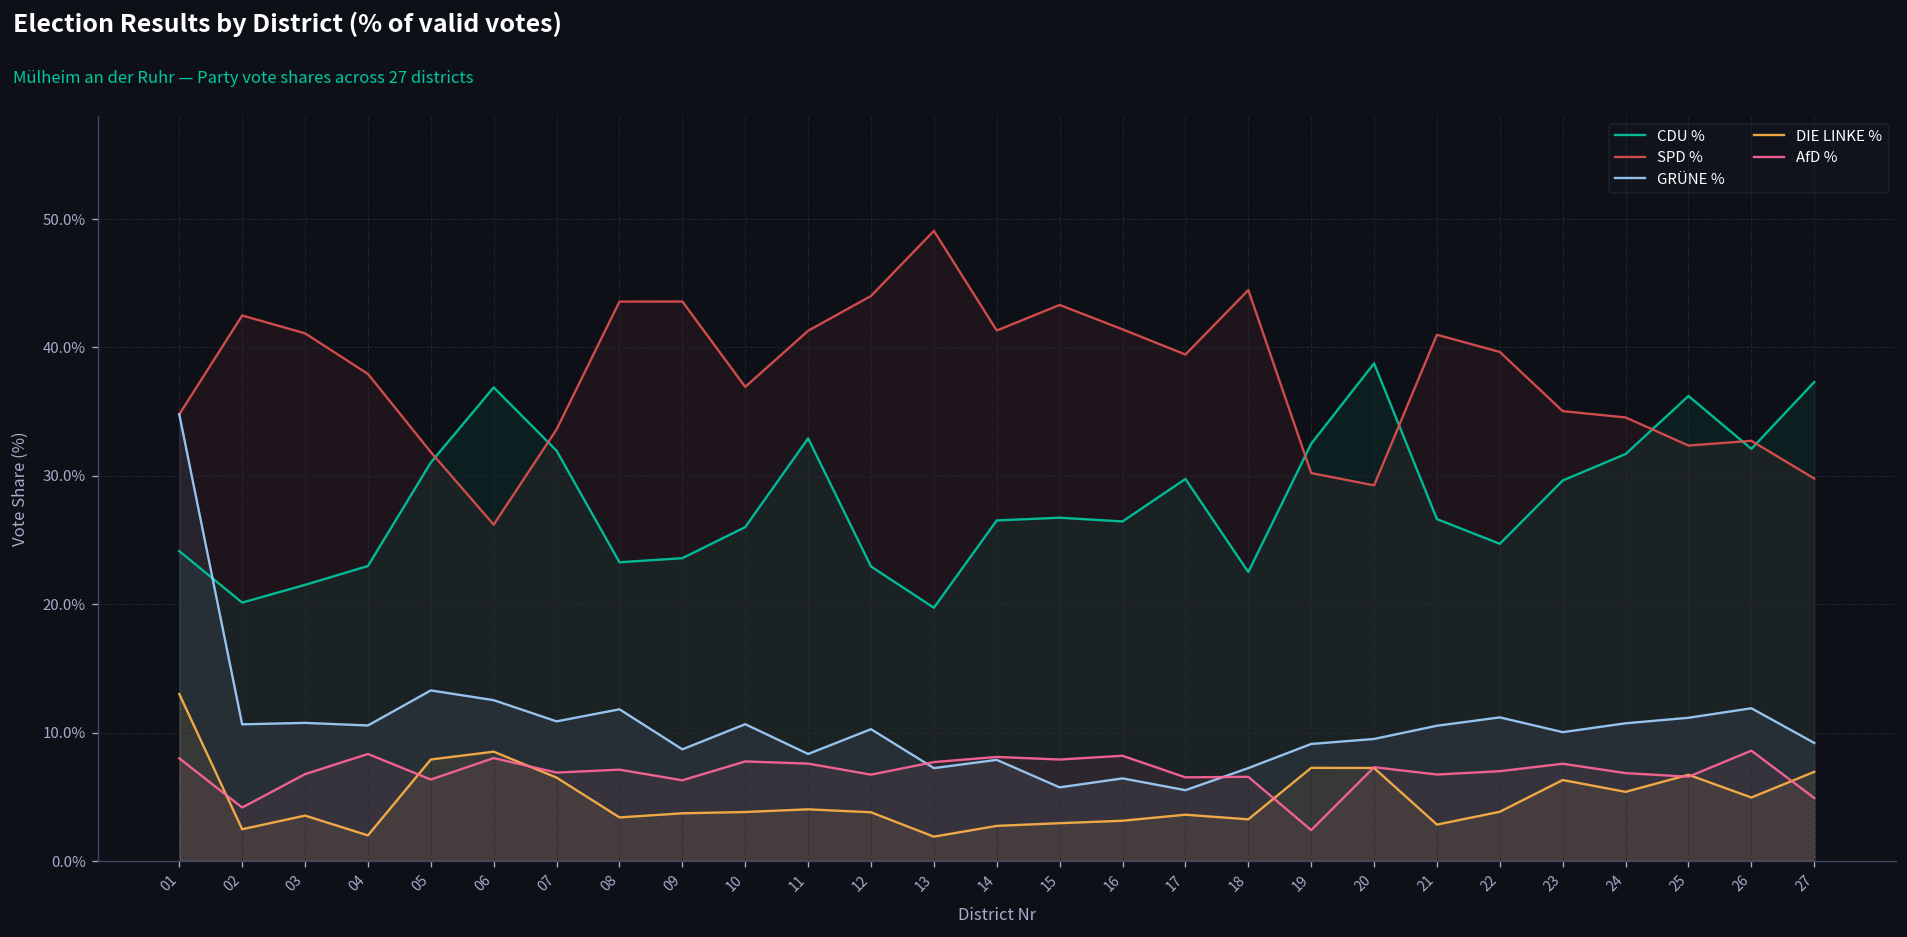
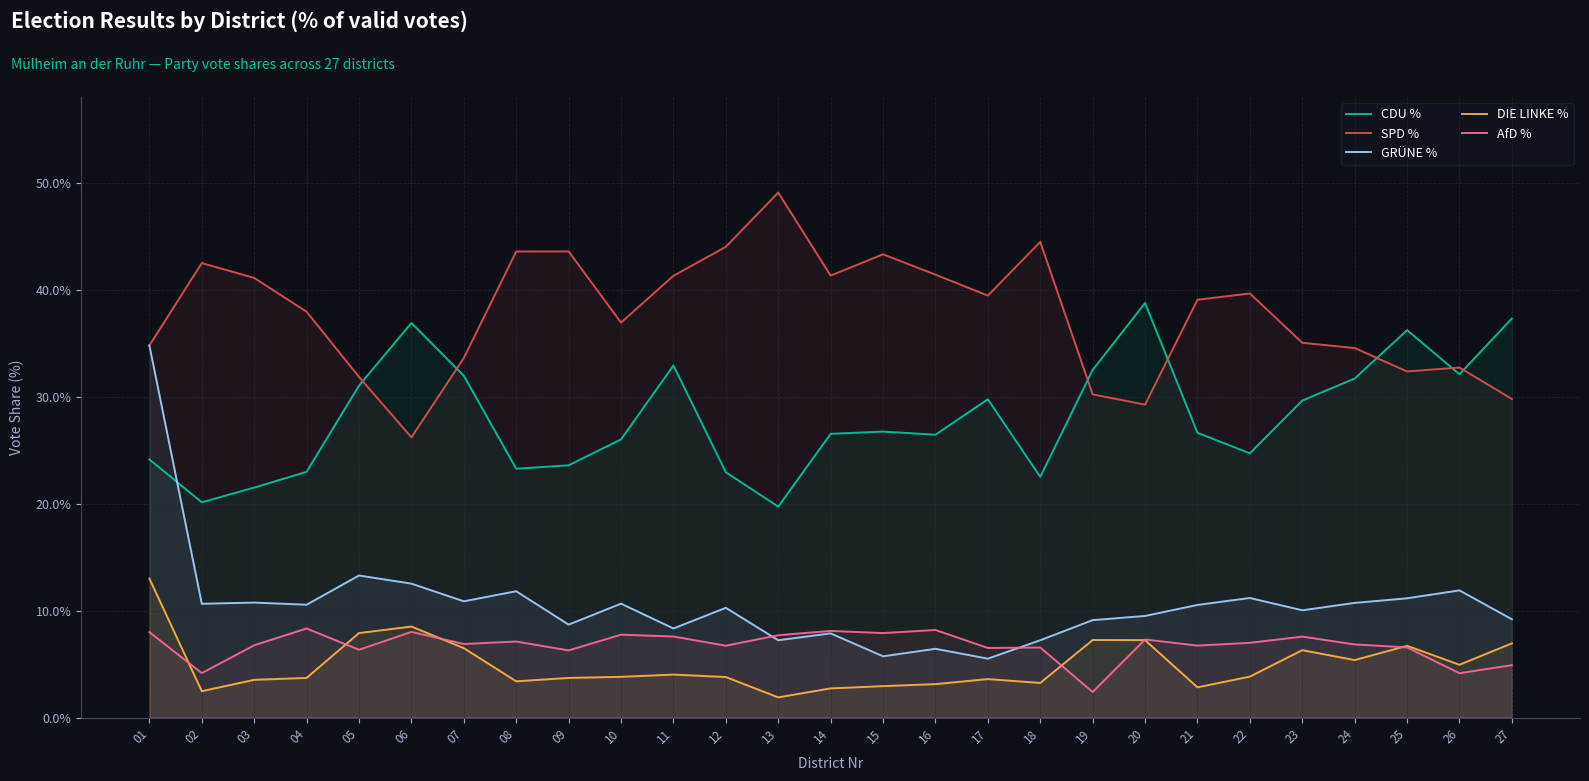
DIE LINKE %, 04: 2.0% -> 3.7%
SPD %, 21: 41.0% -> 39.1%
AfD %, 26: 8.6% -> 4.2%
